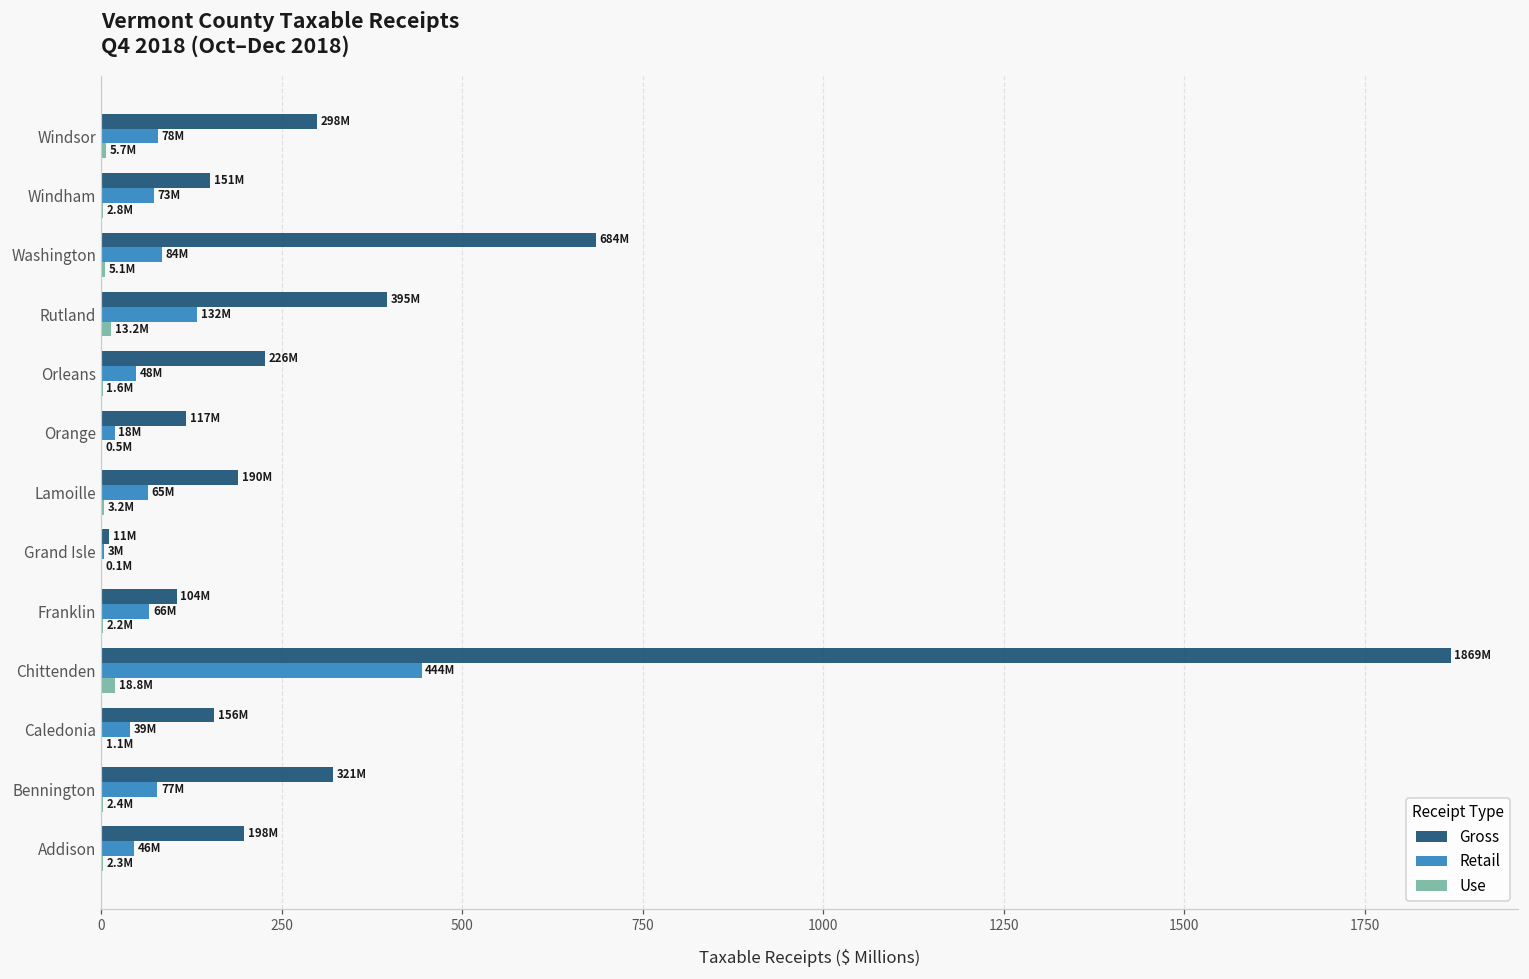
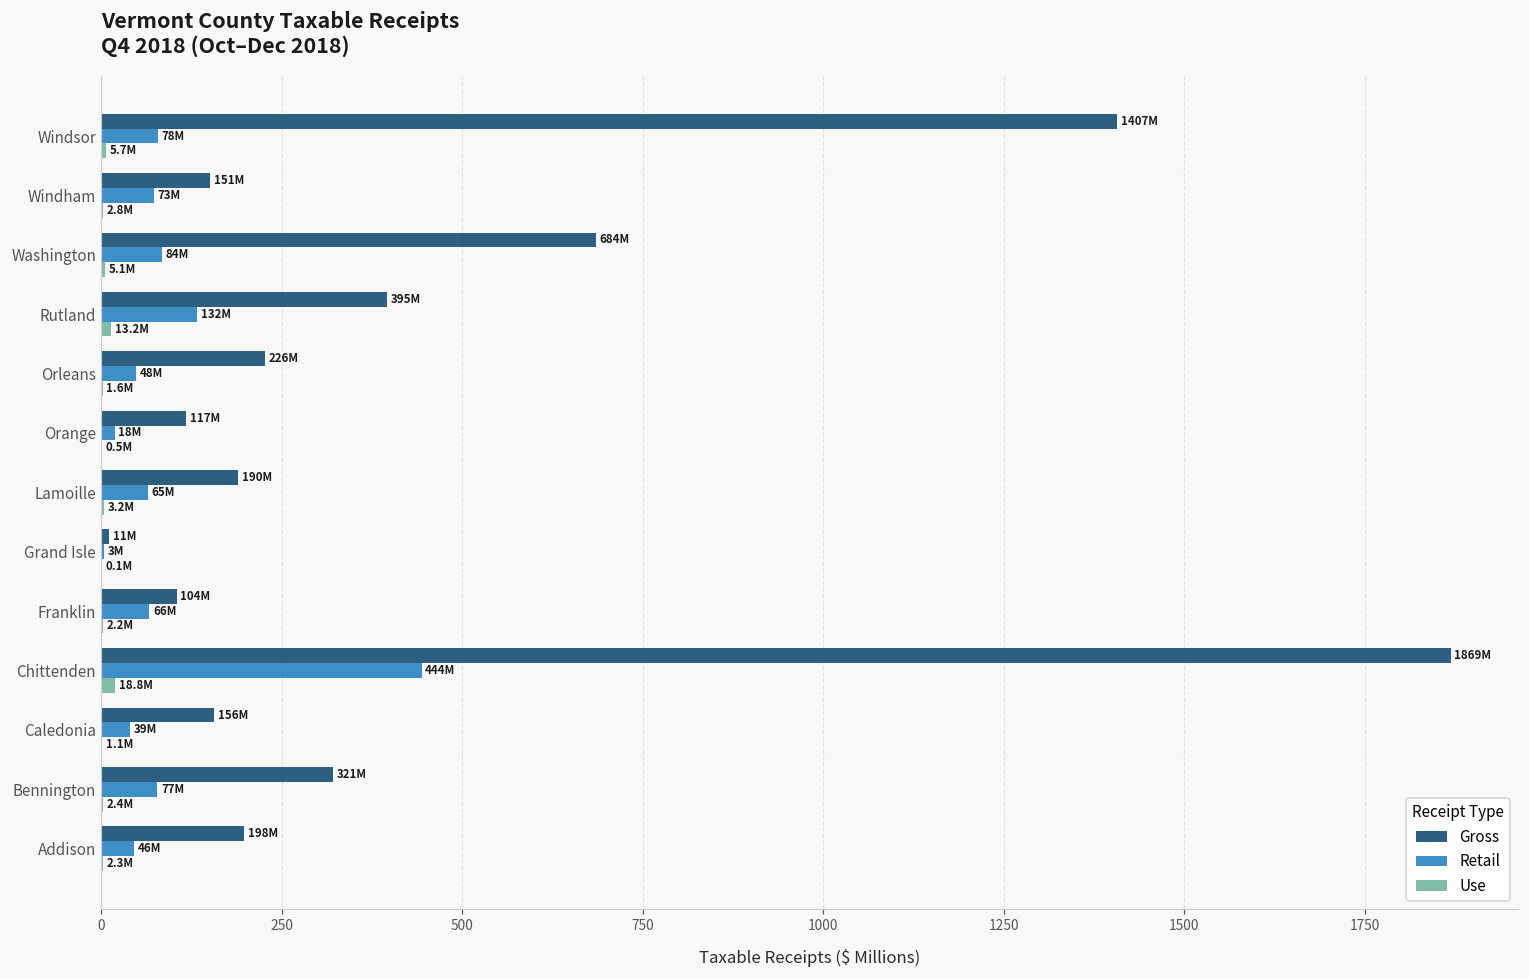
Gross, Windsor: 298M -> 1407M
